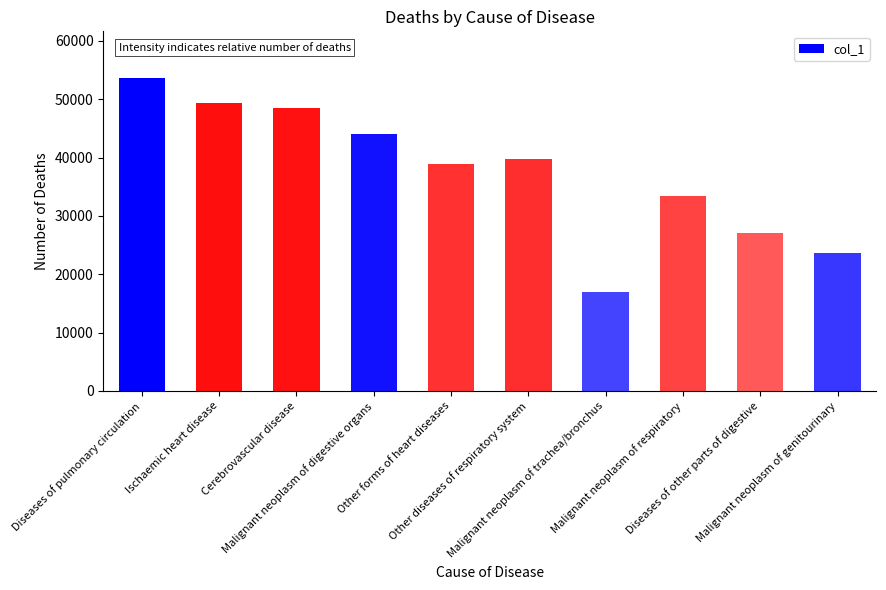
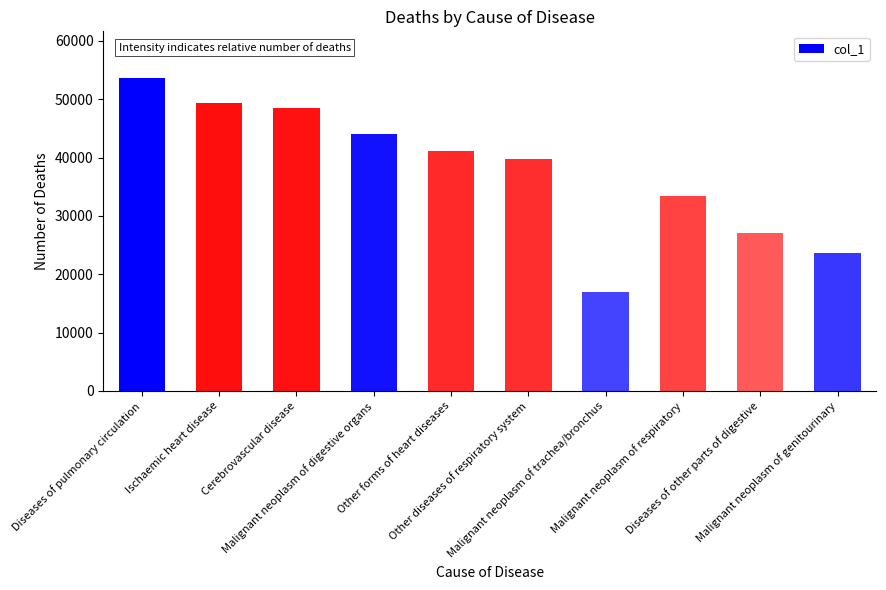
Other forms of heart diseases: 39000 -> 41000
